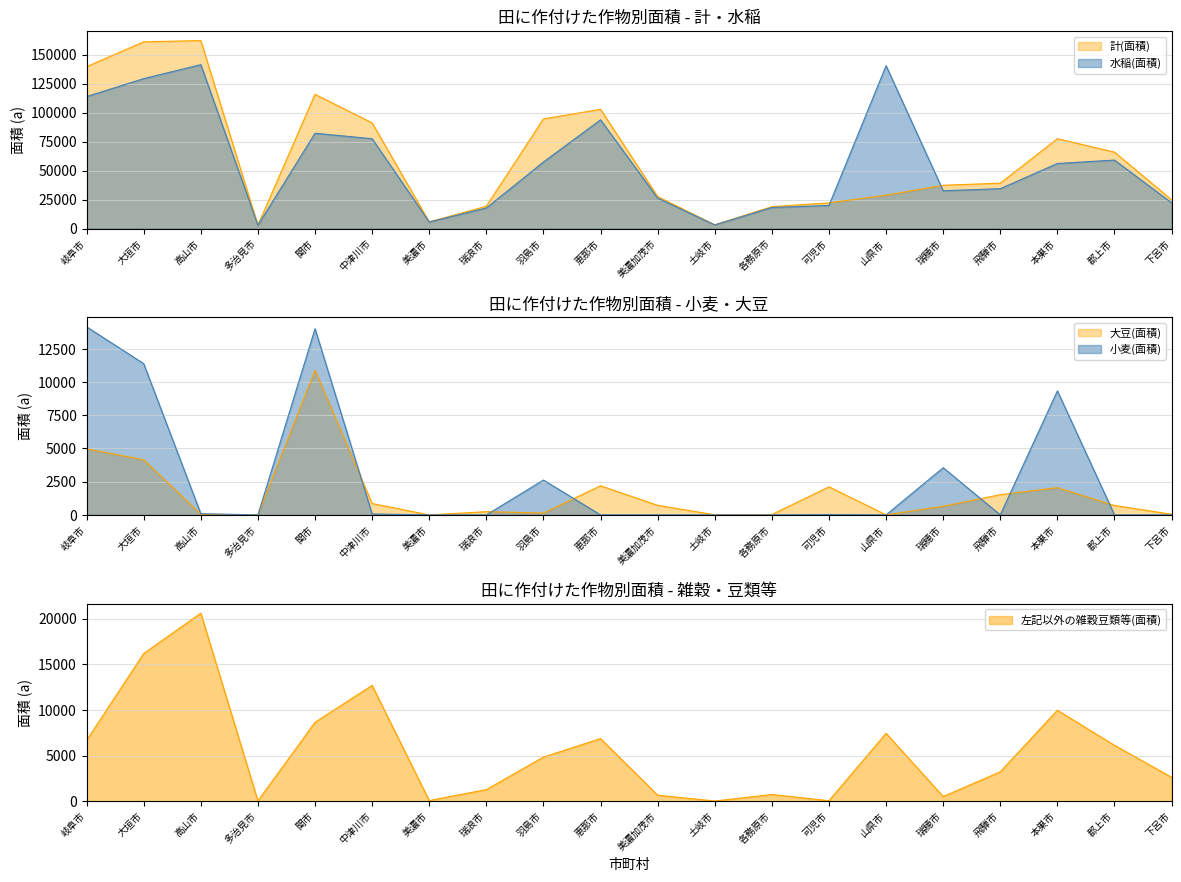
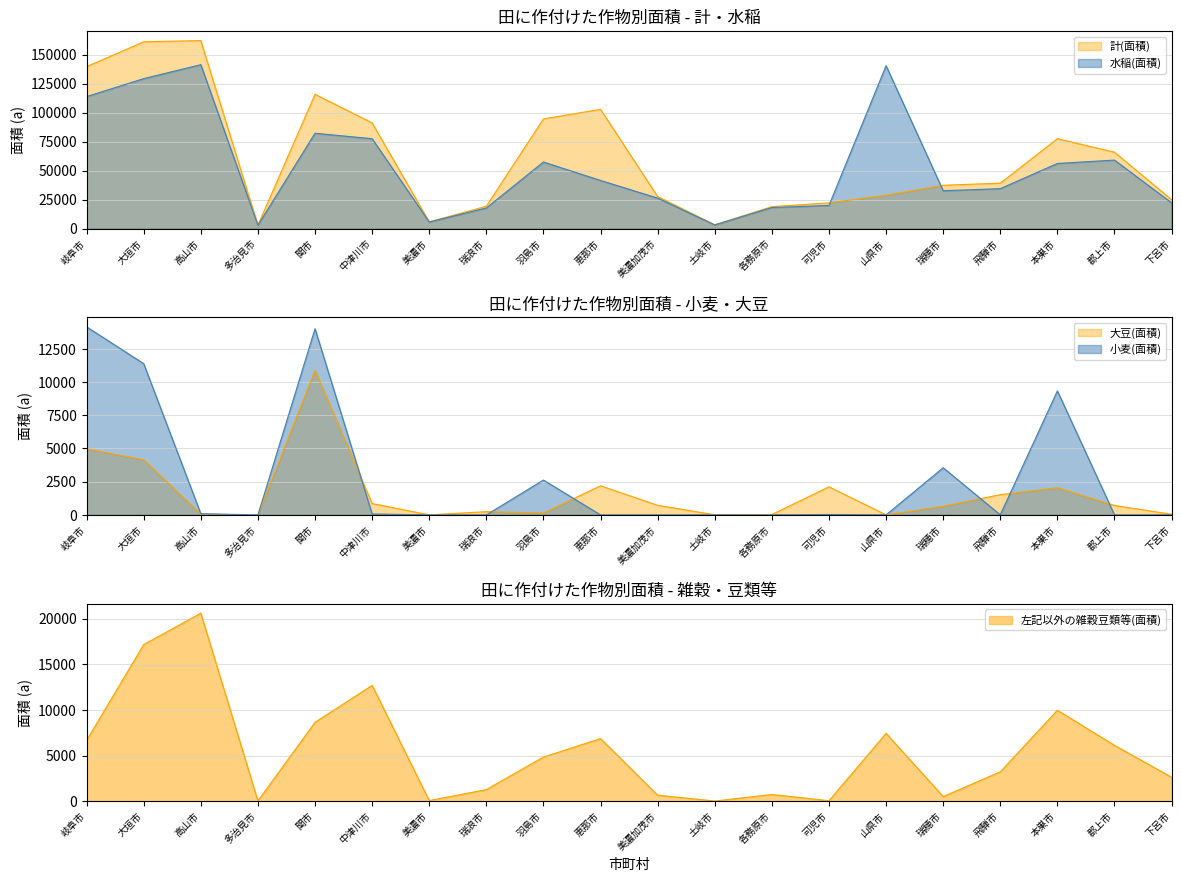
田に作付けた作物別面積 - 計・水稲, 水稲(面積), 恵那市: 94000 -> 42000
田に作付けた作物別面積 - 雑穀・豆類等, 大垣市: 16000 -> 17000
